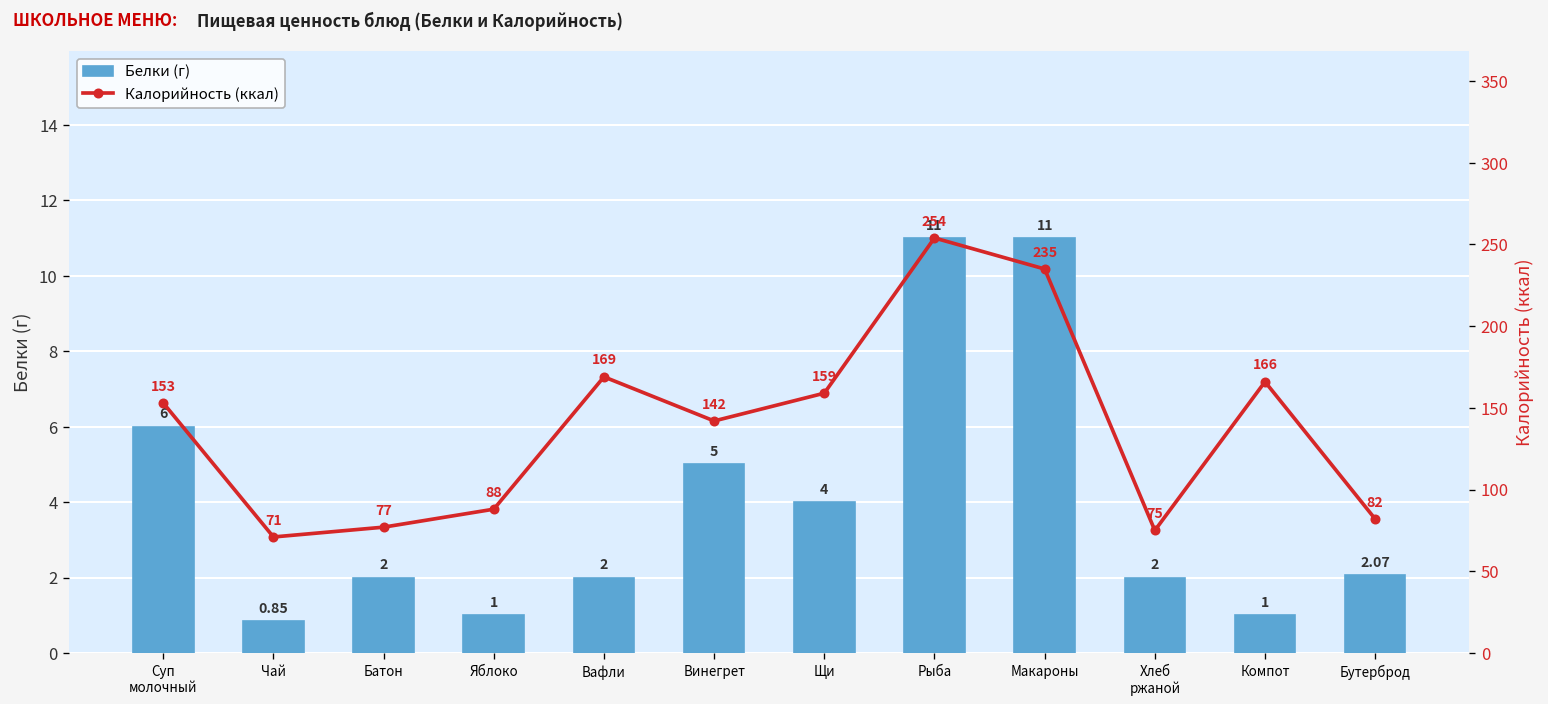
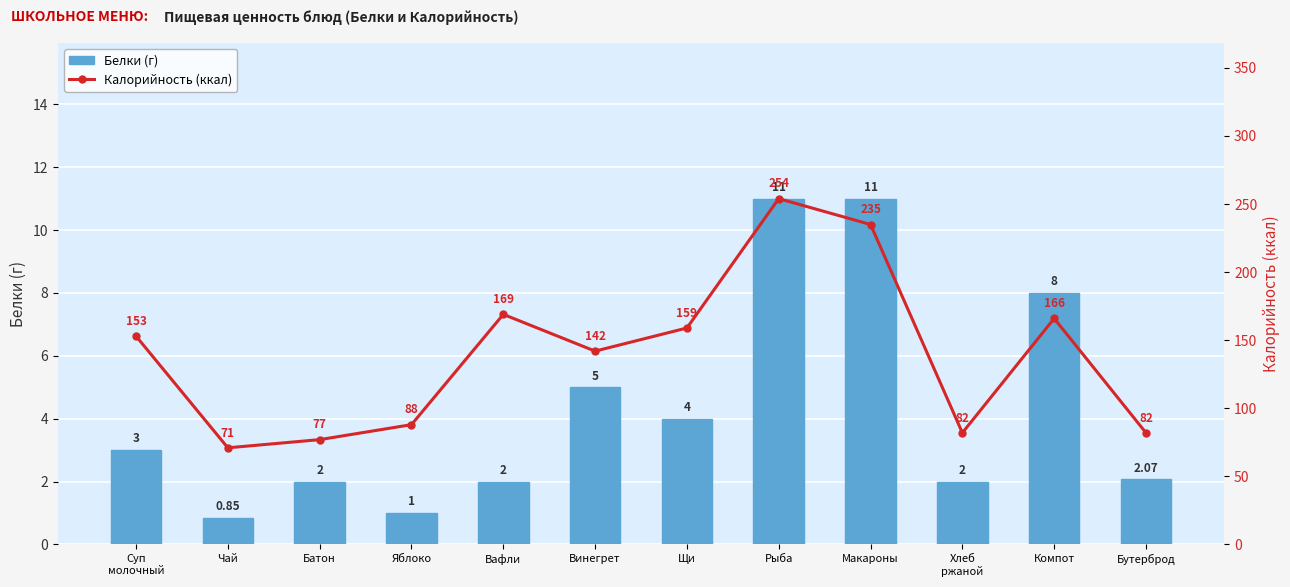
Белки (г), Суп молочный: 6 -> 3
Белки (г), Компот: 1 -> 8
Калорийность (ккал), Хлеб ржаной: 75 -> 82
